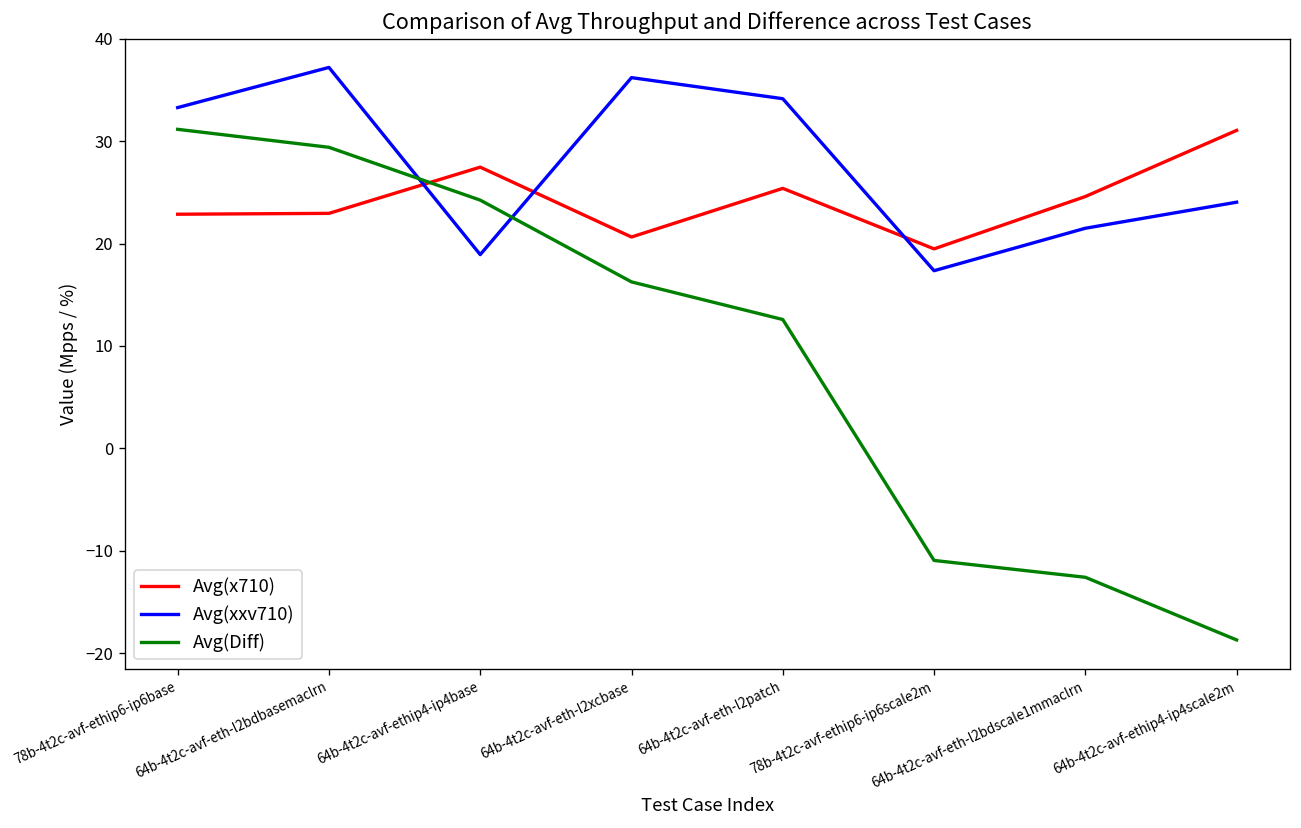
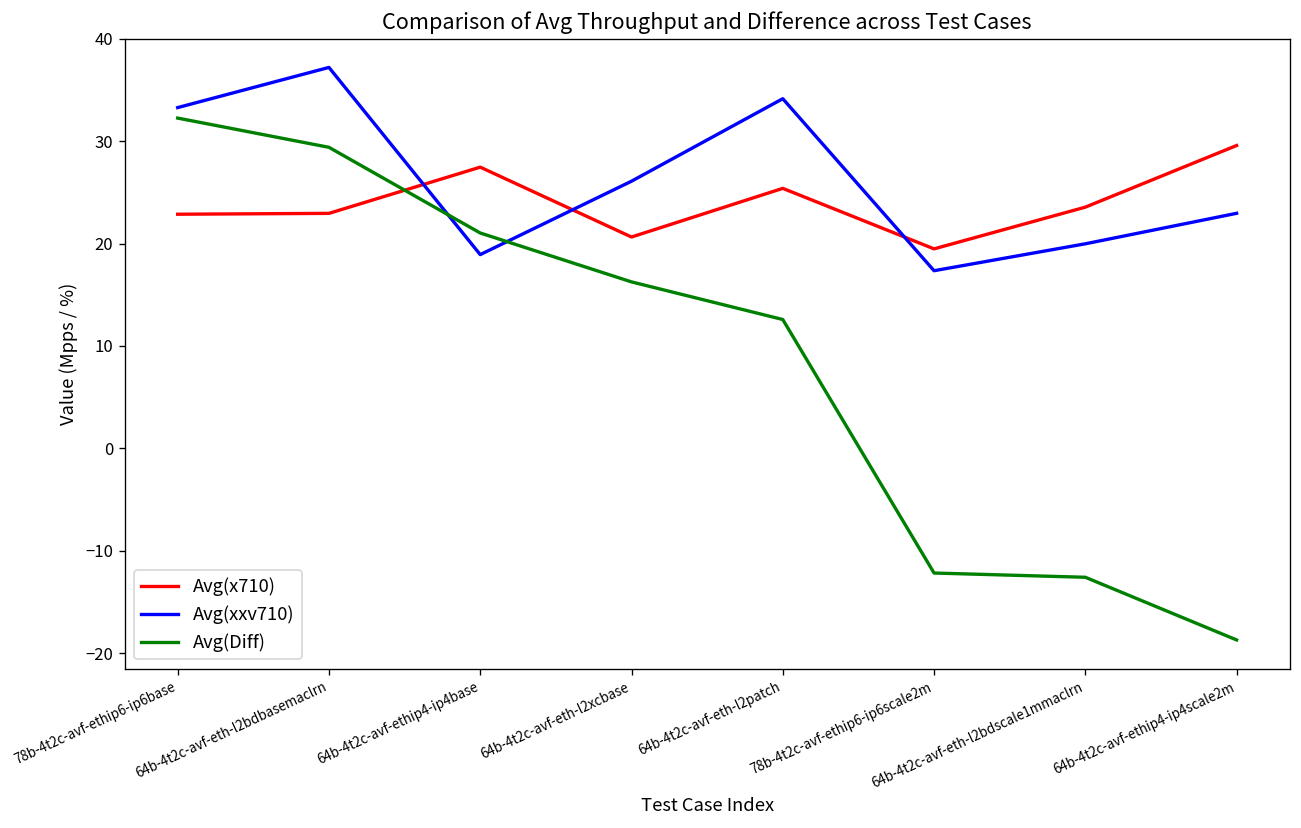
Avg(Diff), 78b-4t2c-avf-ethip6-ip6base: 31 -> 32
Avg(Diff), 64b-4t2c-avf-ethip4-ip4base: 24 -> 21
Avg(xxv710), 64b-4t2c-avf-eth-l2xcbase: 36 -> 26
Avg(Diff), 78b-4t2c-avf-ethip6-ip6scale2m: -11 -> -12
Avg(x710), 64b-4t2c-avf-eth-l2bdscale1mmaclrn: 25 -> 24
Avg(xxv710), 64b-4t2c-avf-eth-l2bdscale1mmaclrn: 22 -> 20
Avg(x710), 64b-4t2c-avf-ethip4-ip4scale2m: 31 -> 30
Avg(xxv710), 64b-4t2c-avf-ethip4-ip4scale2m: 24 -> 23
